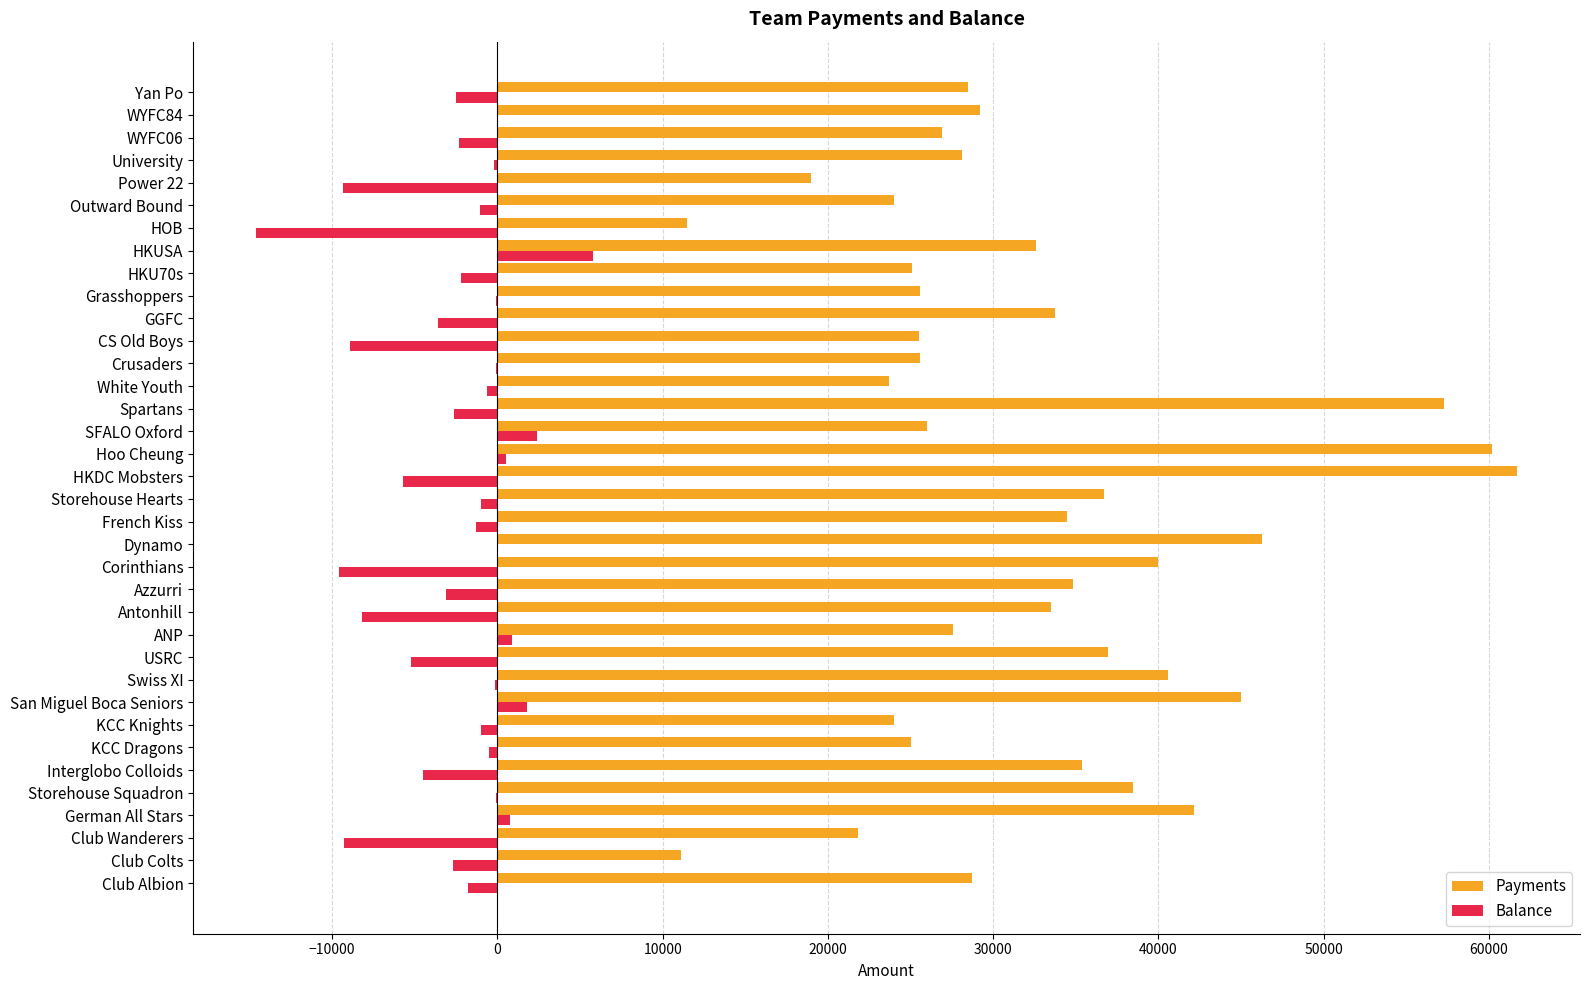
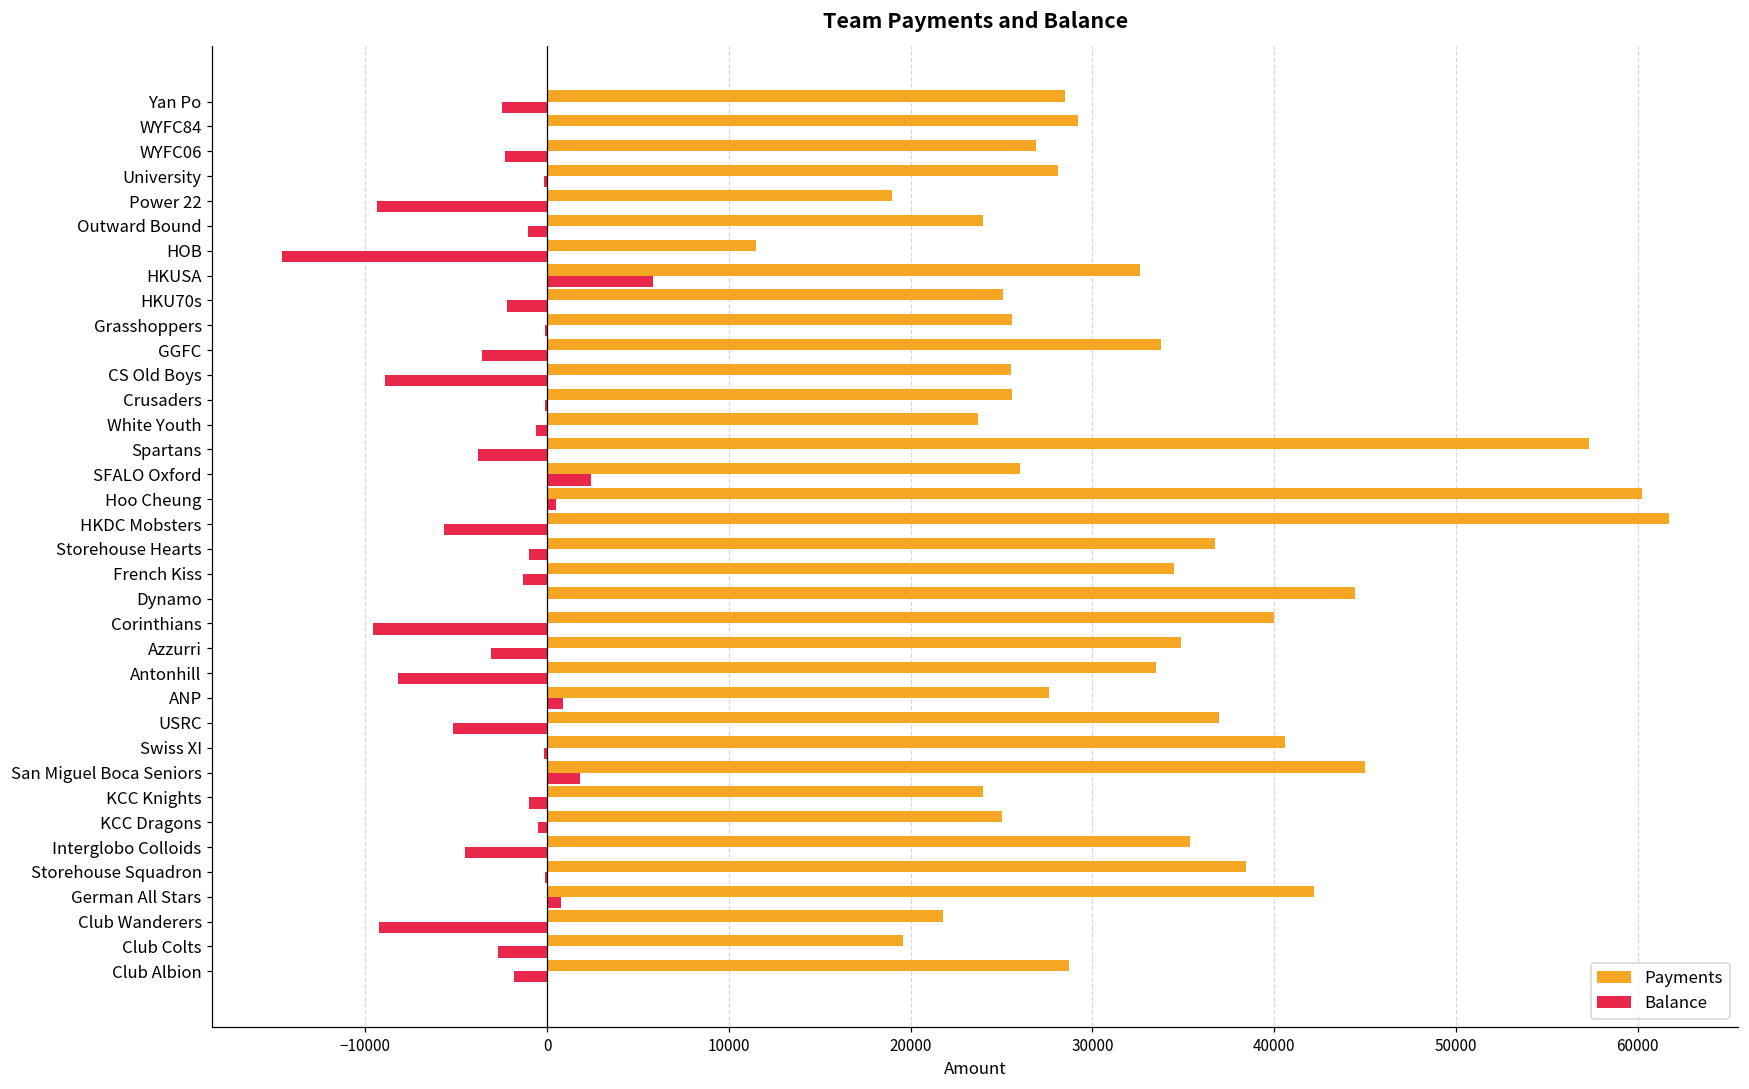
Balance, Spartans: -2600 -> -3800
Payments, Dynamo: 46300 -> 44400
Payments, Club Colts: 11100 -> 19600
